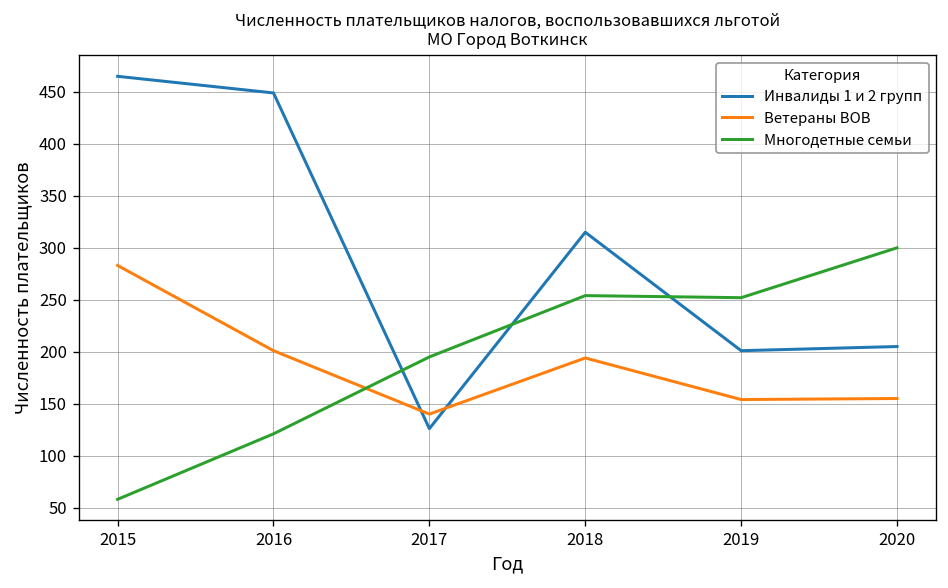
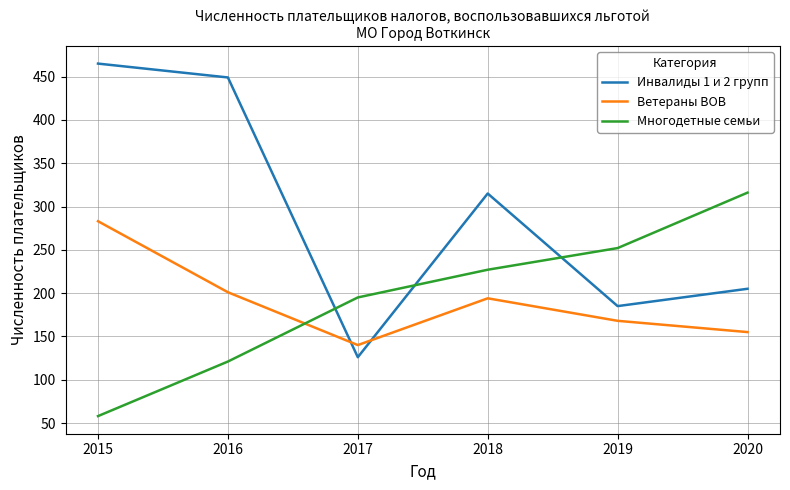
Многодетные семьи, 2018: 250 -> 230
Инвалиды 1 и 2 групп, 2019: 200 -> 190
Ветераны ВОВ, 2019: 150 -> 170
Многодетные семьи, 2020: 300 -> 320
